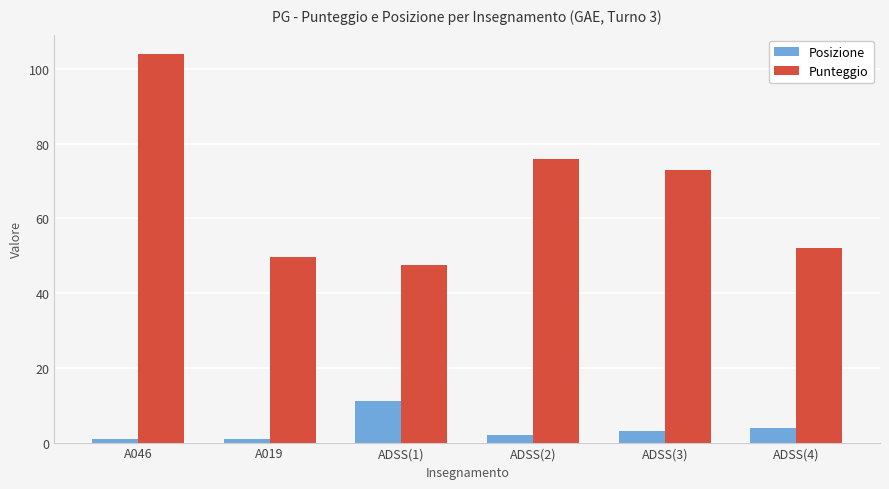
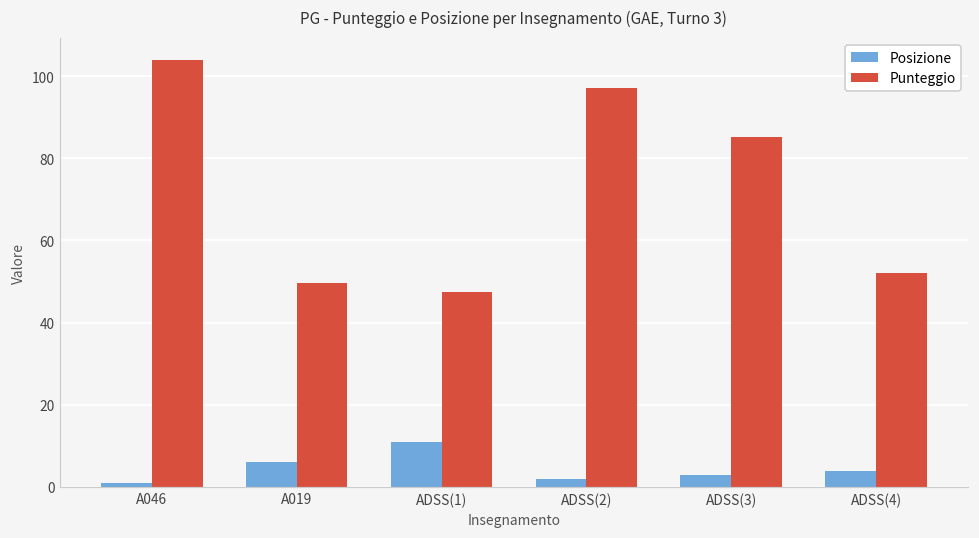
Posizione, A019: 1 -> 6
Punteggio, ADSS(2): 76 -> 97
Punteggio, ADSS(3): 73 -> 85
